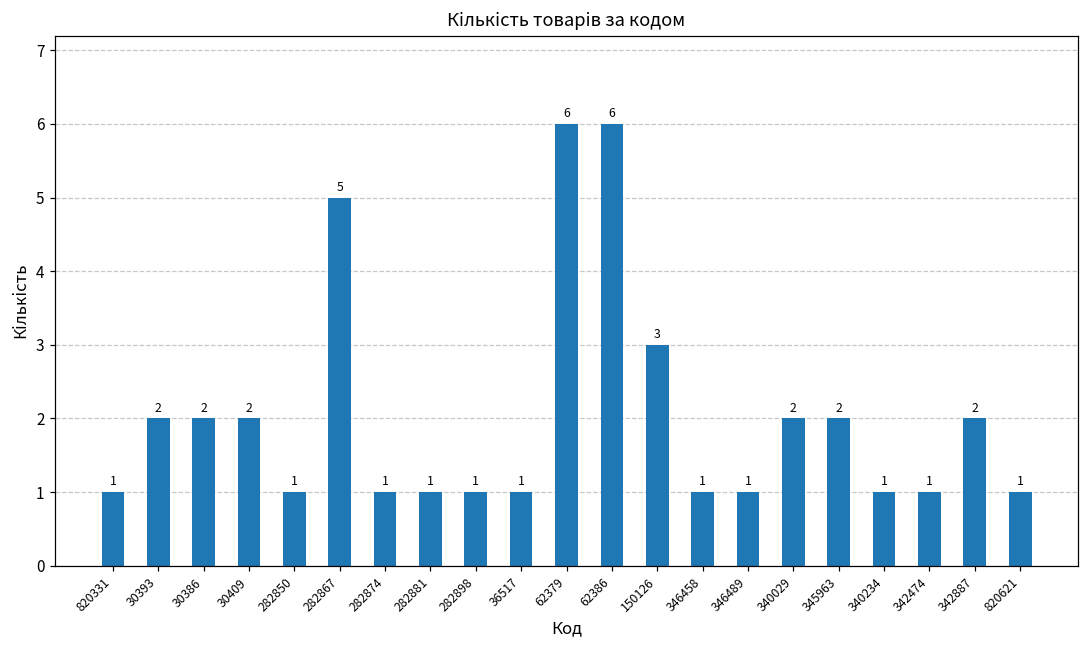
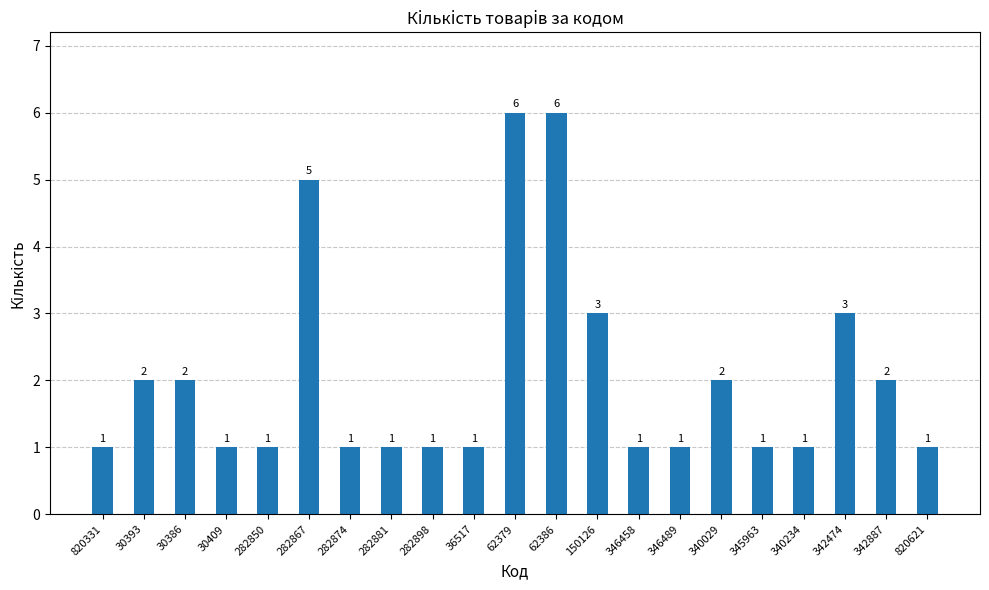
30409: 2 -> 1
345963: 2 -> 1
342474: 1 -> 3
